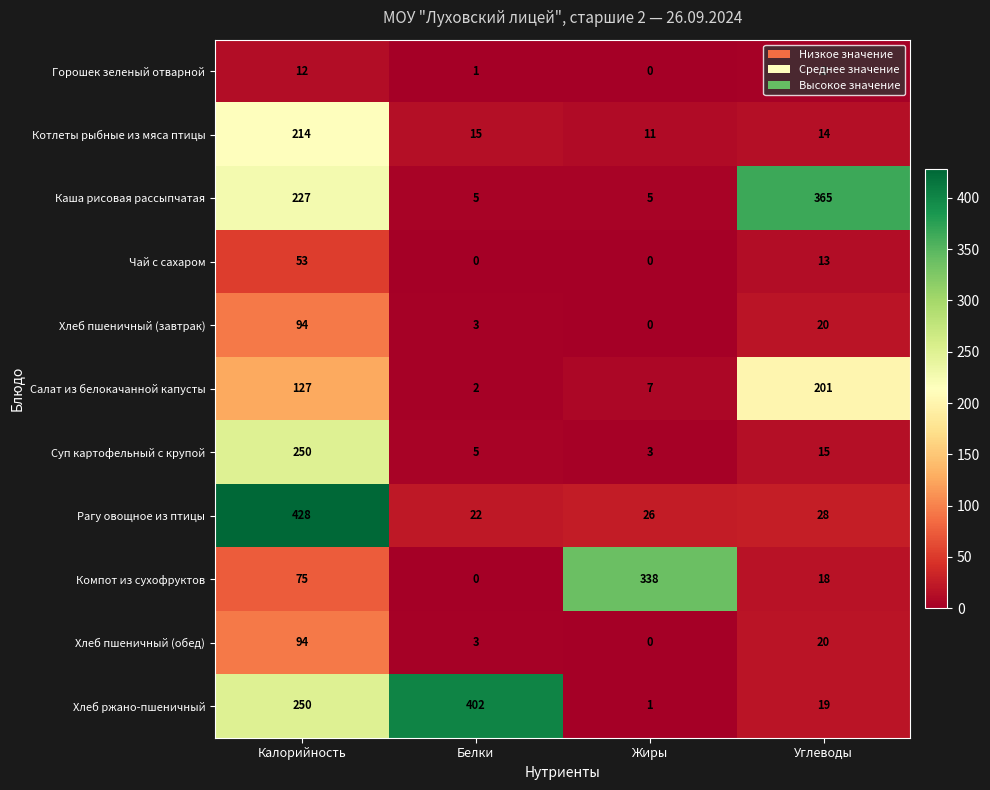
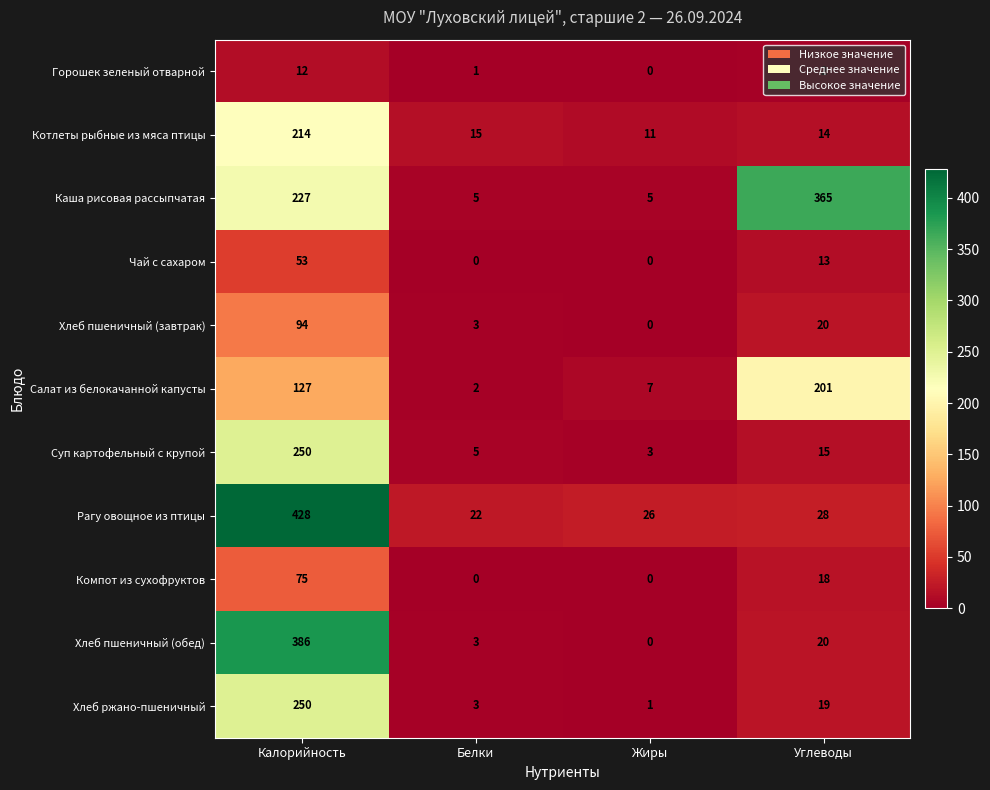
Компот из сухофруктов, Жиры: 338 -> 0
Хлеб пшеничный (обед), Калорийность: 94 -> 386
Хлеб ржано-пшеничный, Белки: 402 -> 3
